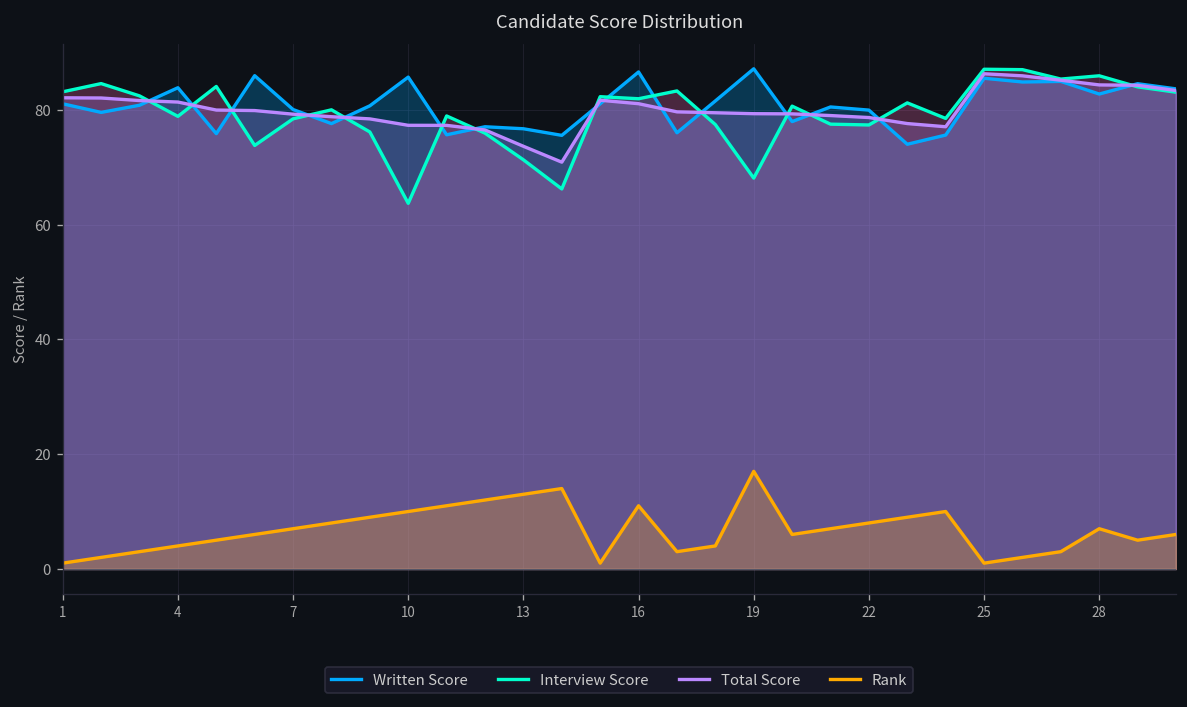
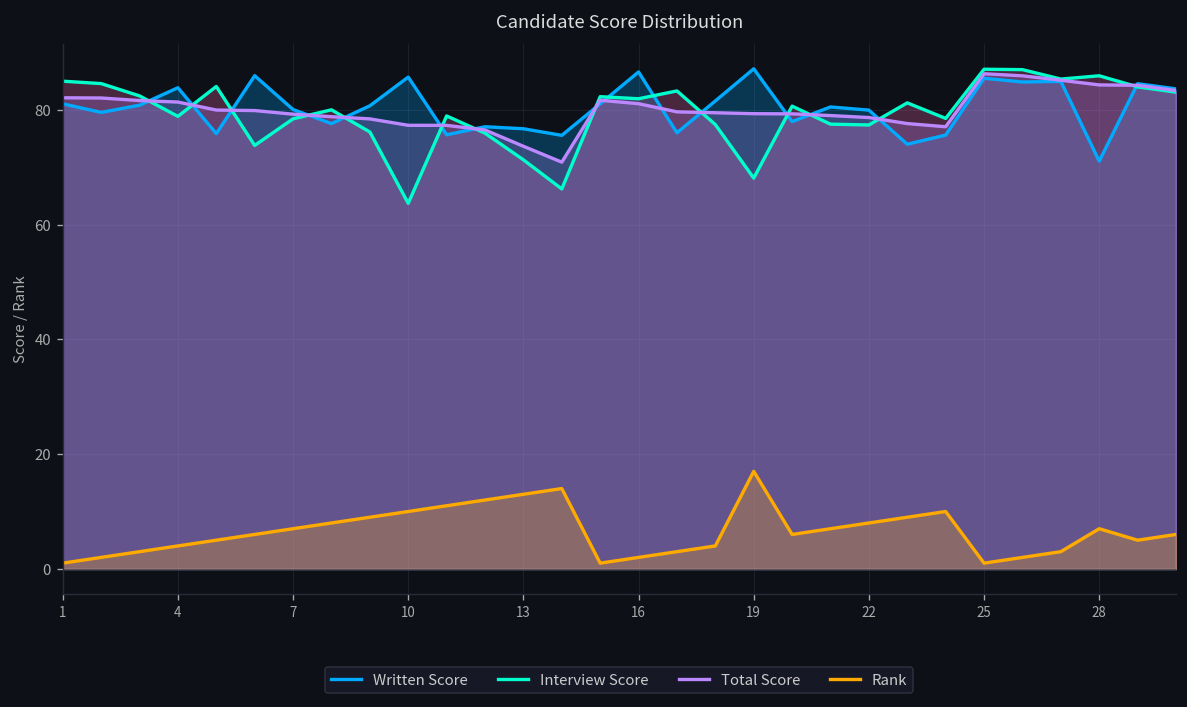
Interview Score, 1: 83 -> 85
Rank, 16: 11 -> 2
Written Score, 28: 83 -> 71
